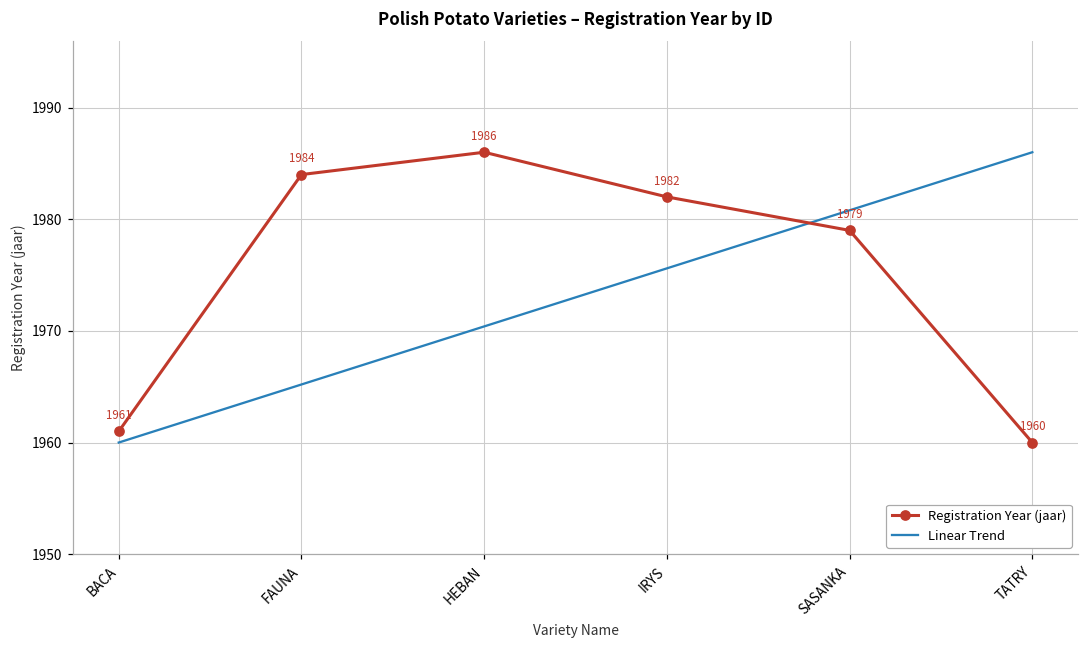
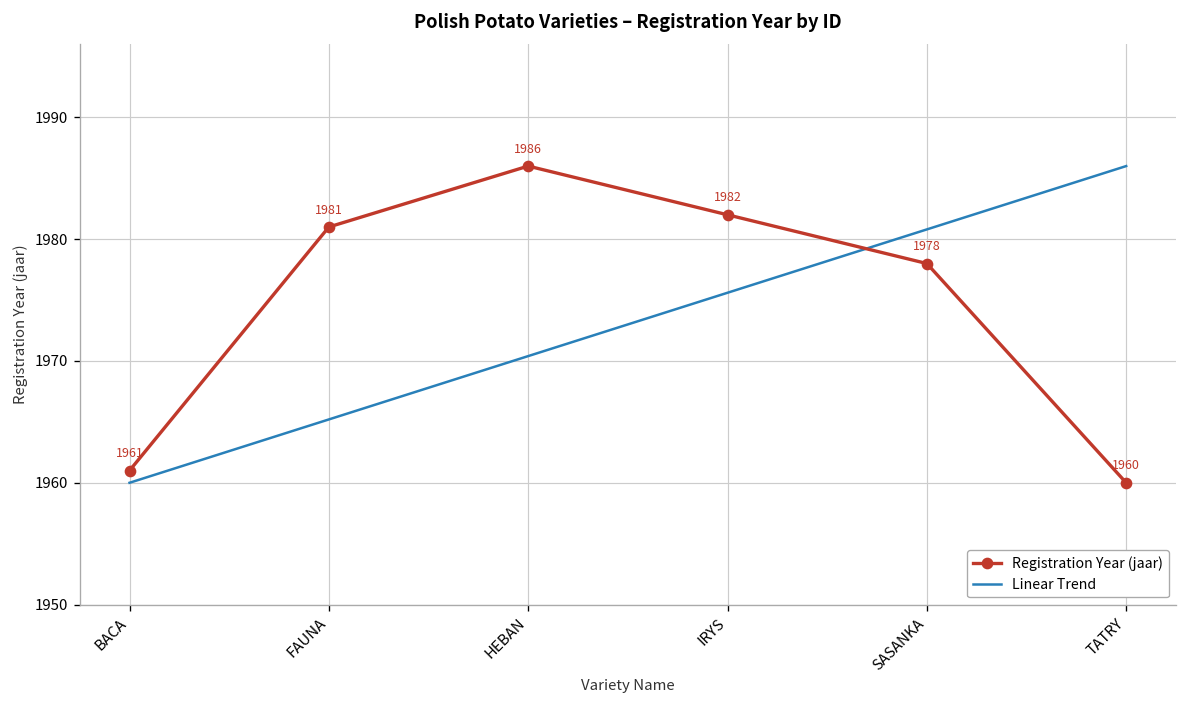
Registration Year (jaar), FAUNA: 1984 -> 1981
Registration Year (jaar), SASANKA: 1979 -> 1978
